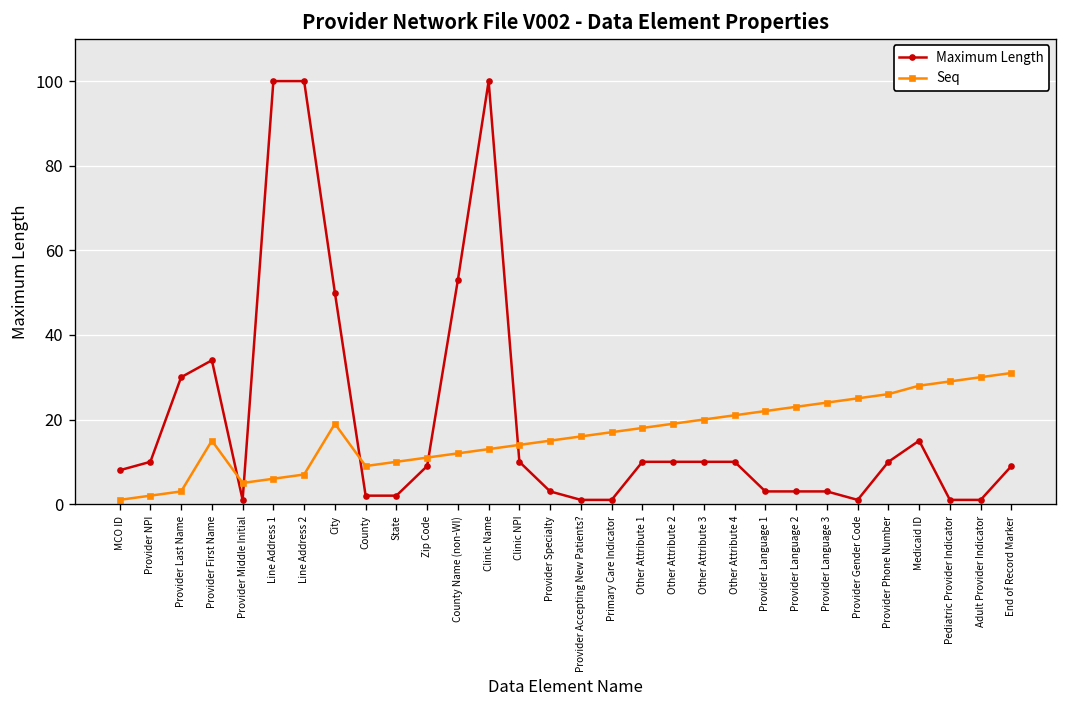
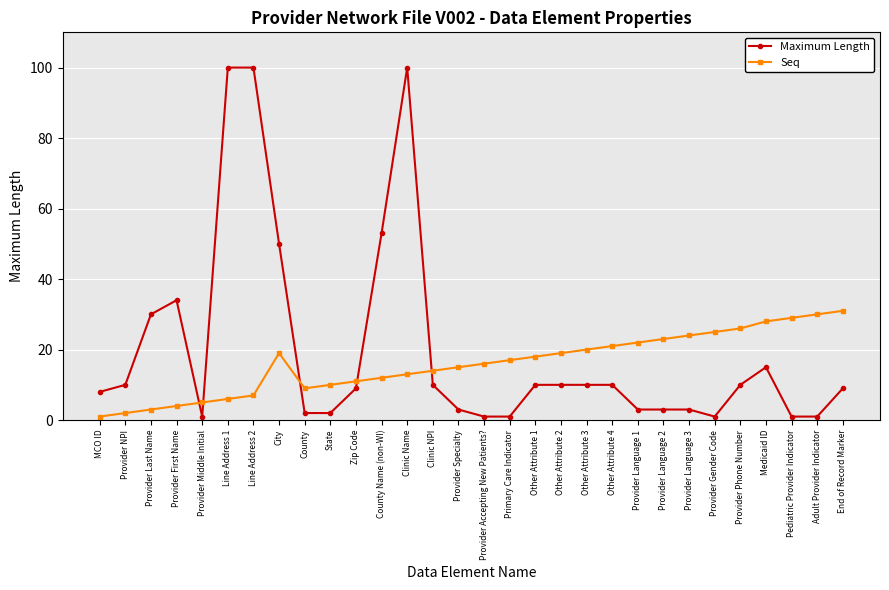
Seq, Provider First Name: 15 -> 4
